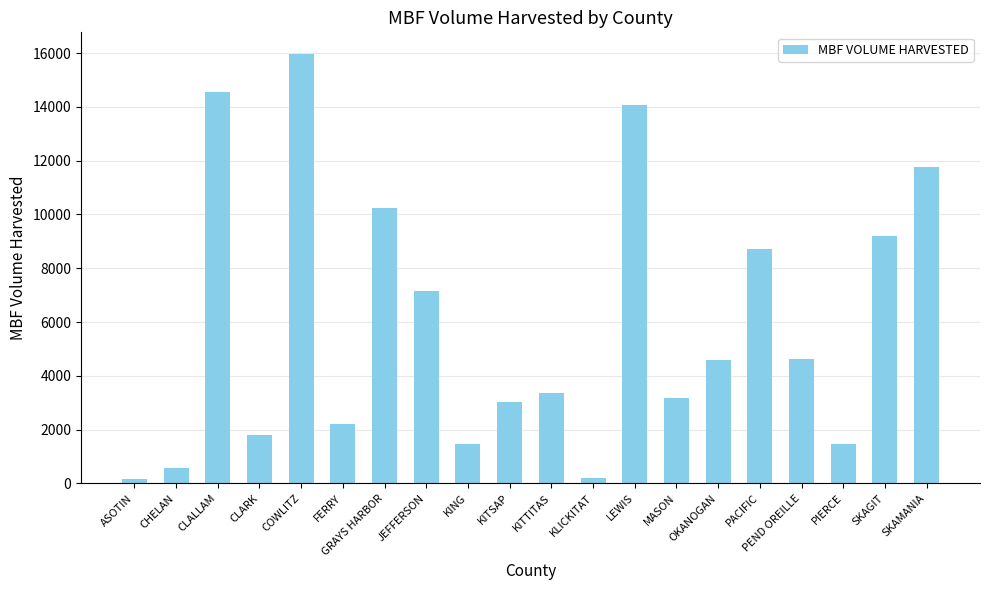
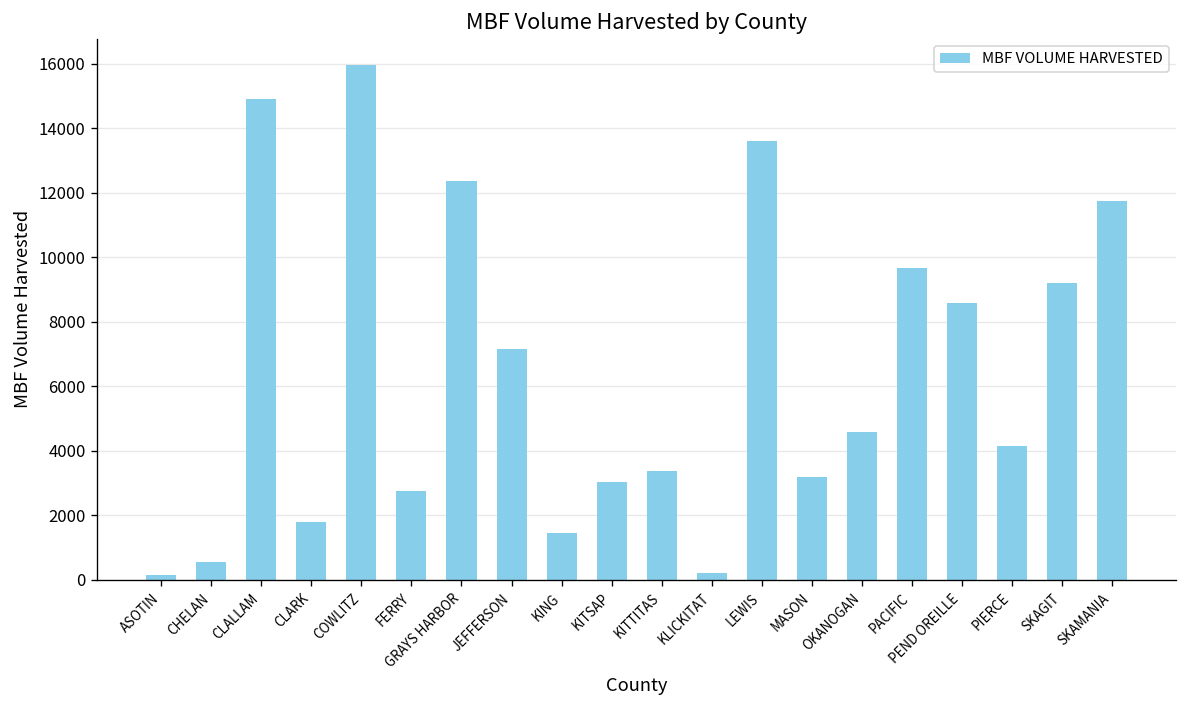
CLALLAM: 14600 -> 14900
FERRY: 2200 -> 2800
GRAYS HARBOR: 10200 -> 12400
LEWIS: 14100 -> 13600
PACIFIC: 8700 -> 9700
PEND OREILLE: 4600 -> 8600
PIERCE: 1500 -> 4200
